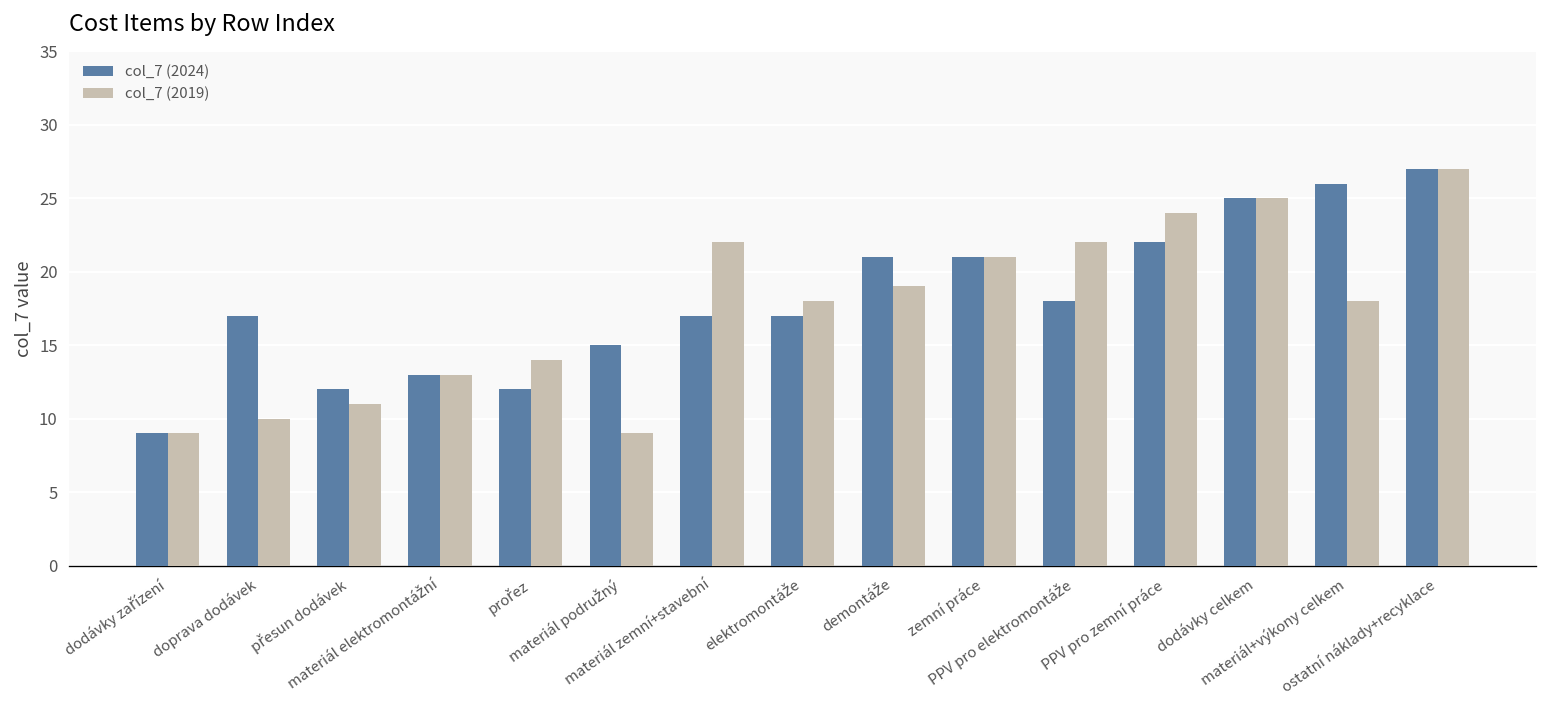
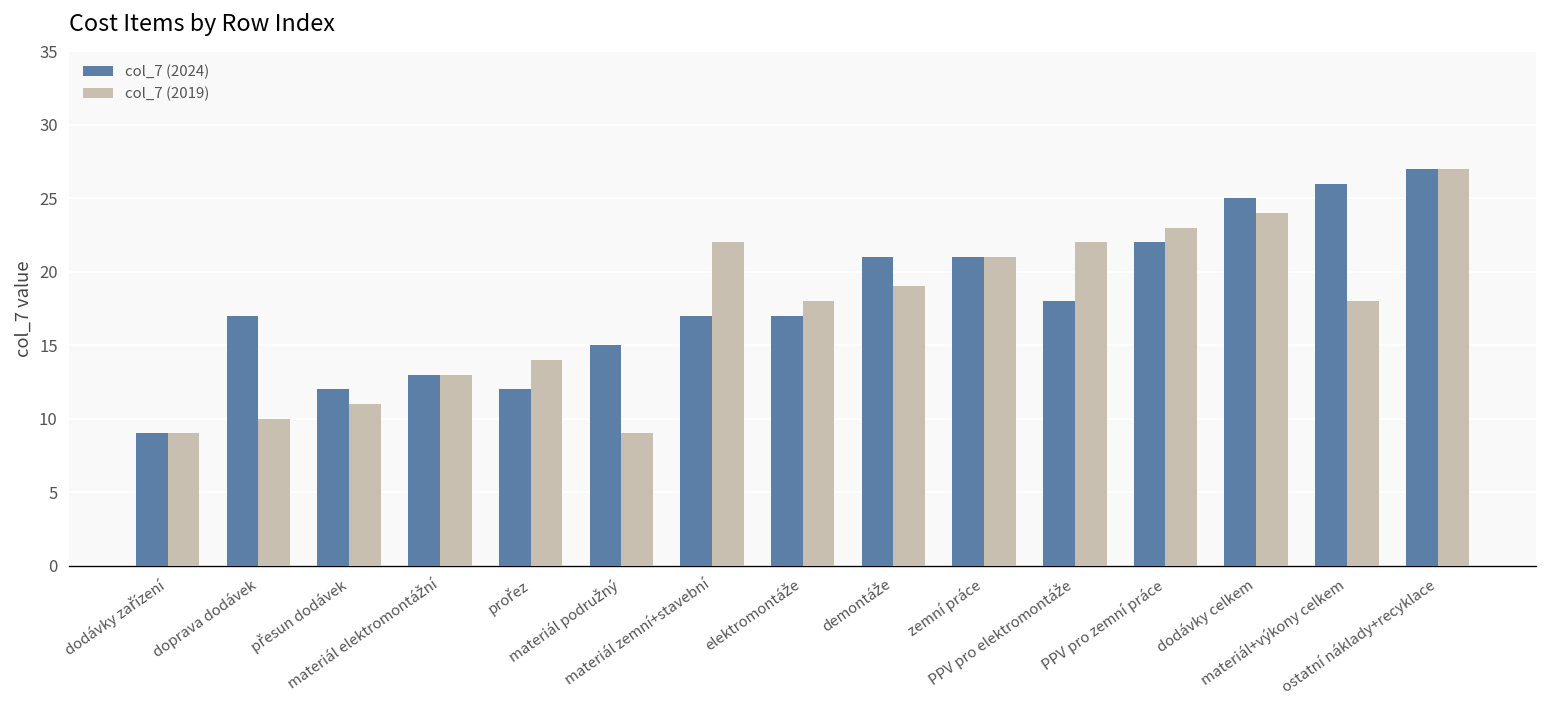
col_7 (2019), PPV pro zemní práce: 24 -> 23
col_7 (2019), dodávky celkem: 25 -> 24
